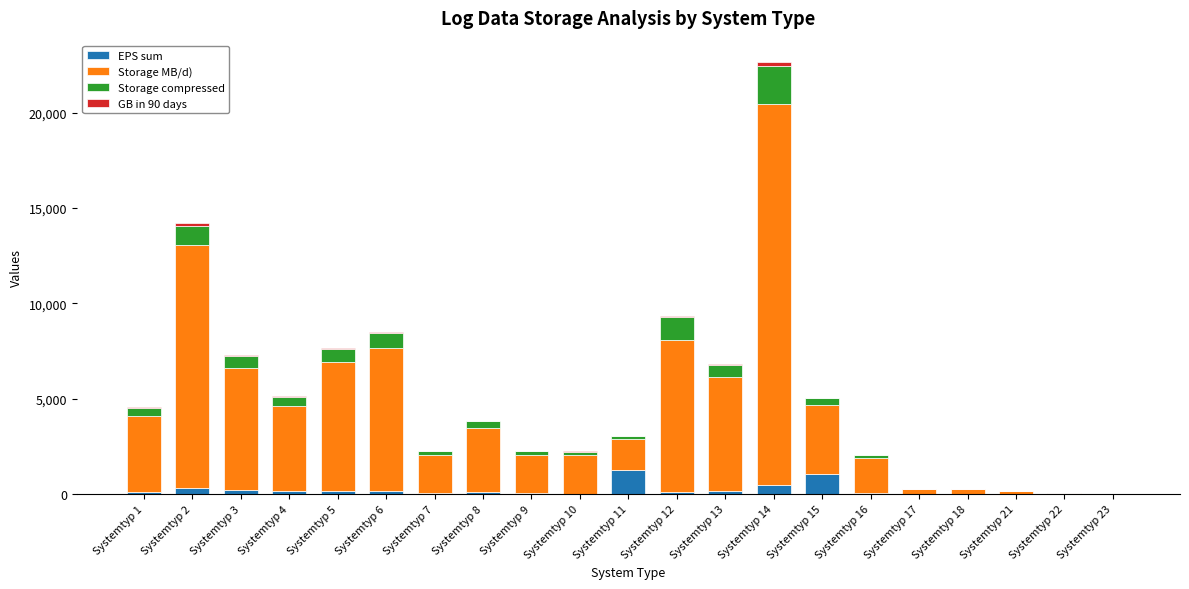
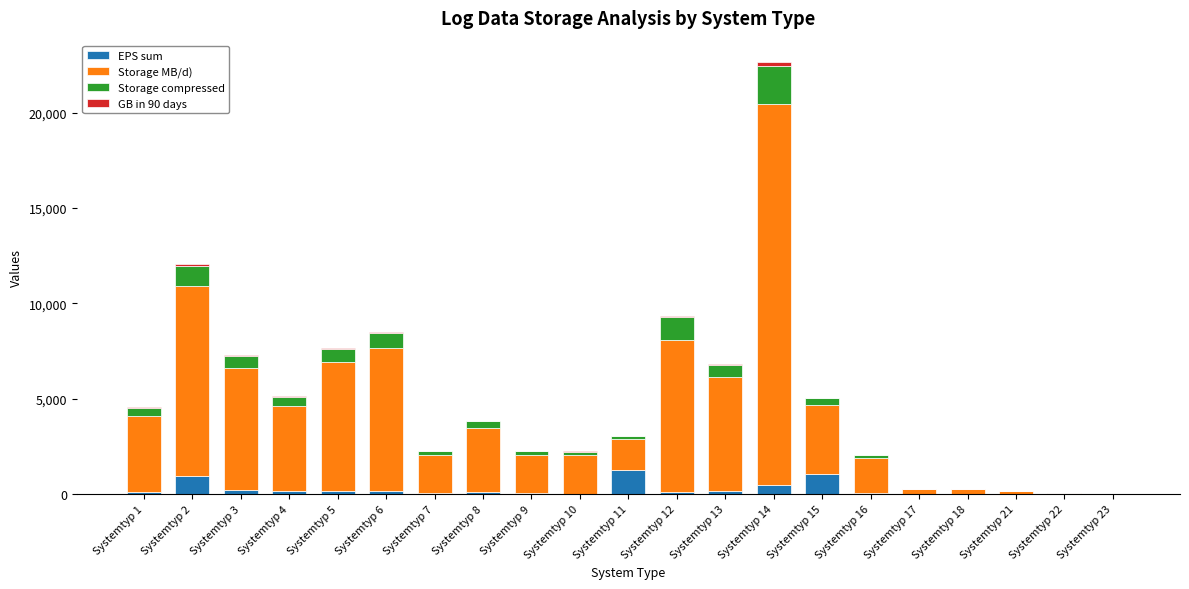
EPS sum, Systemtyp 2: 300 -> 900
Storage MB/d), Systemtyp 2: 12,800 -> 10,000
